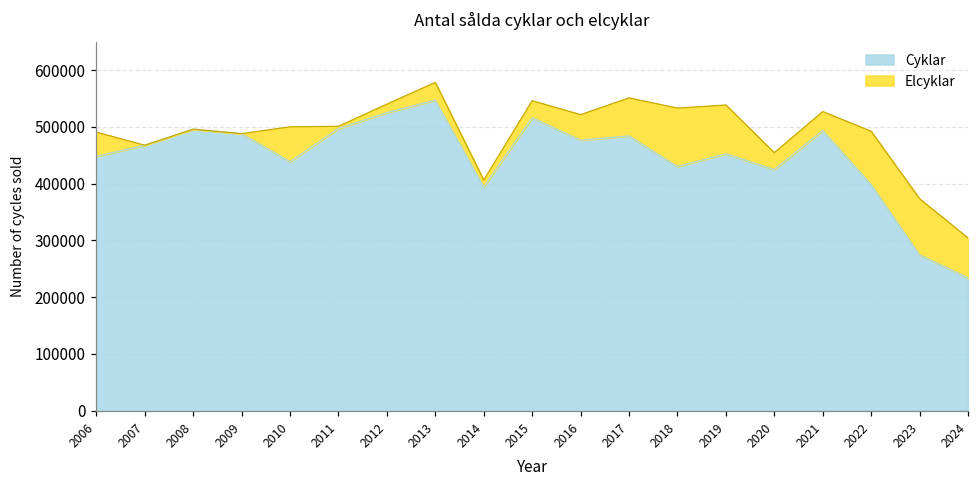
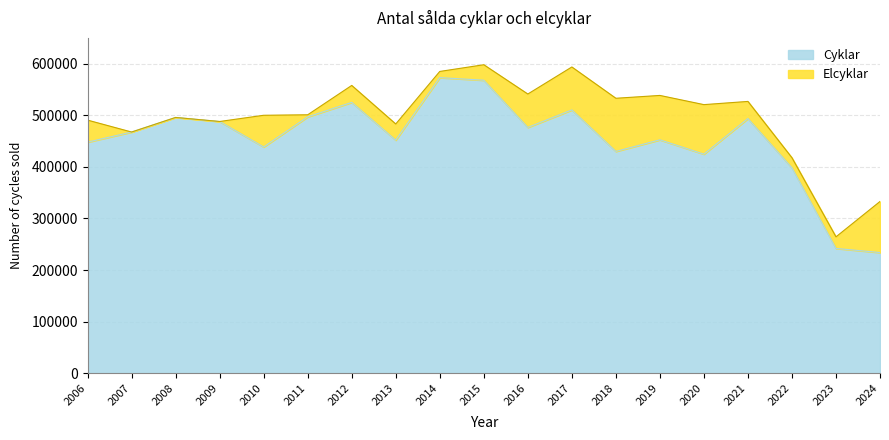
Elcyklar, 2012: 20000 -> 30000
Cyklar, 2013: 550000 -> 450000
Cyklar, 2014: 390000 -> 570000
Cyklar, 2015: 520000 -> 570000
Elcyklar, 2016: 50000 -> 60000
Cyklar, 2017: 480000 -> 510000
Elcyklar, 2017: 70000 -> 80000
Elcyklar, 2020: 30000 -> 100000
Elcyklar, 2022: 90000 -> 20000
Cyklar, 2023: 270000 -> 240000
Elcyklar, 2023: 100000 -> 20000
Elcyklar, 2024: 70000 -> 100000
